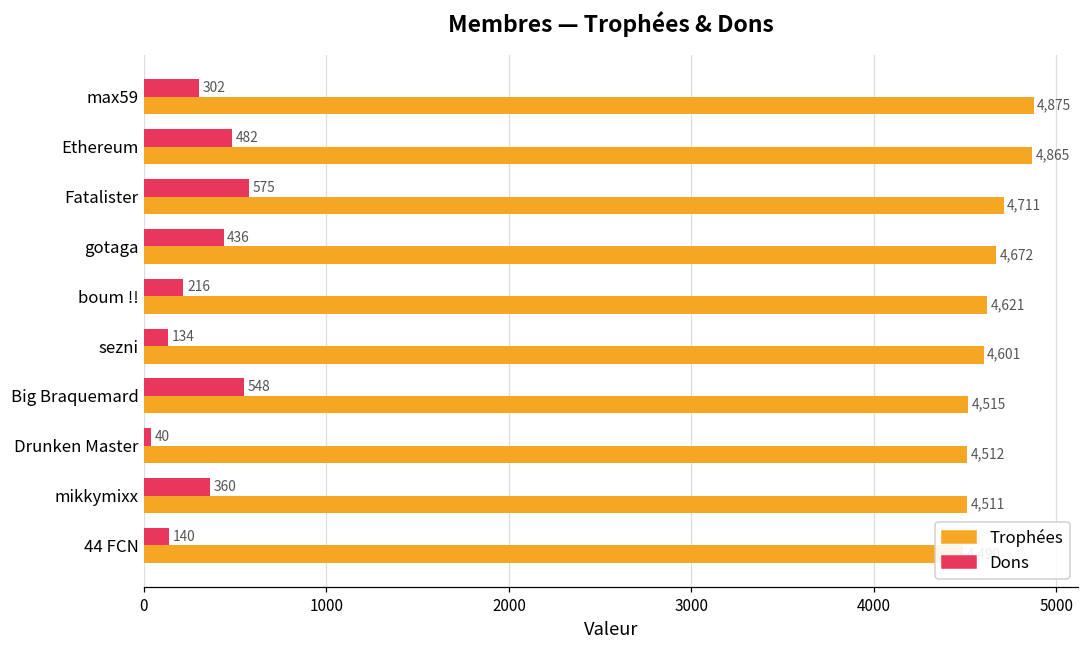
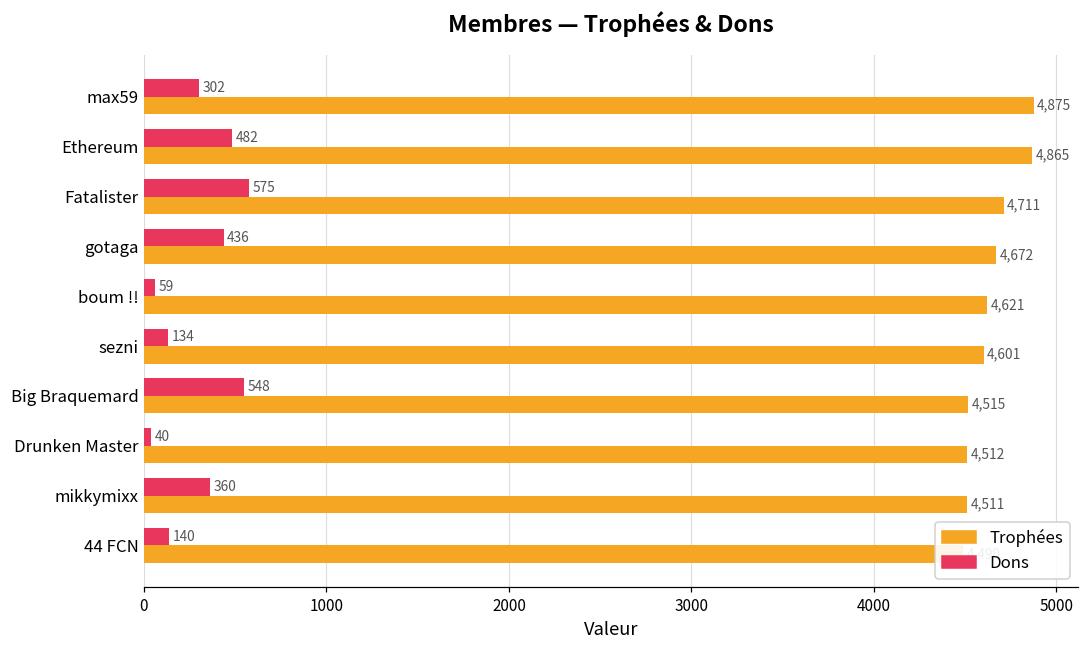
Dons, boum !!: 216 -> 59
